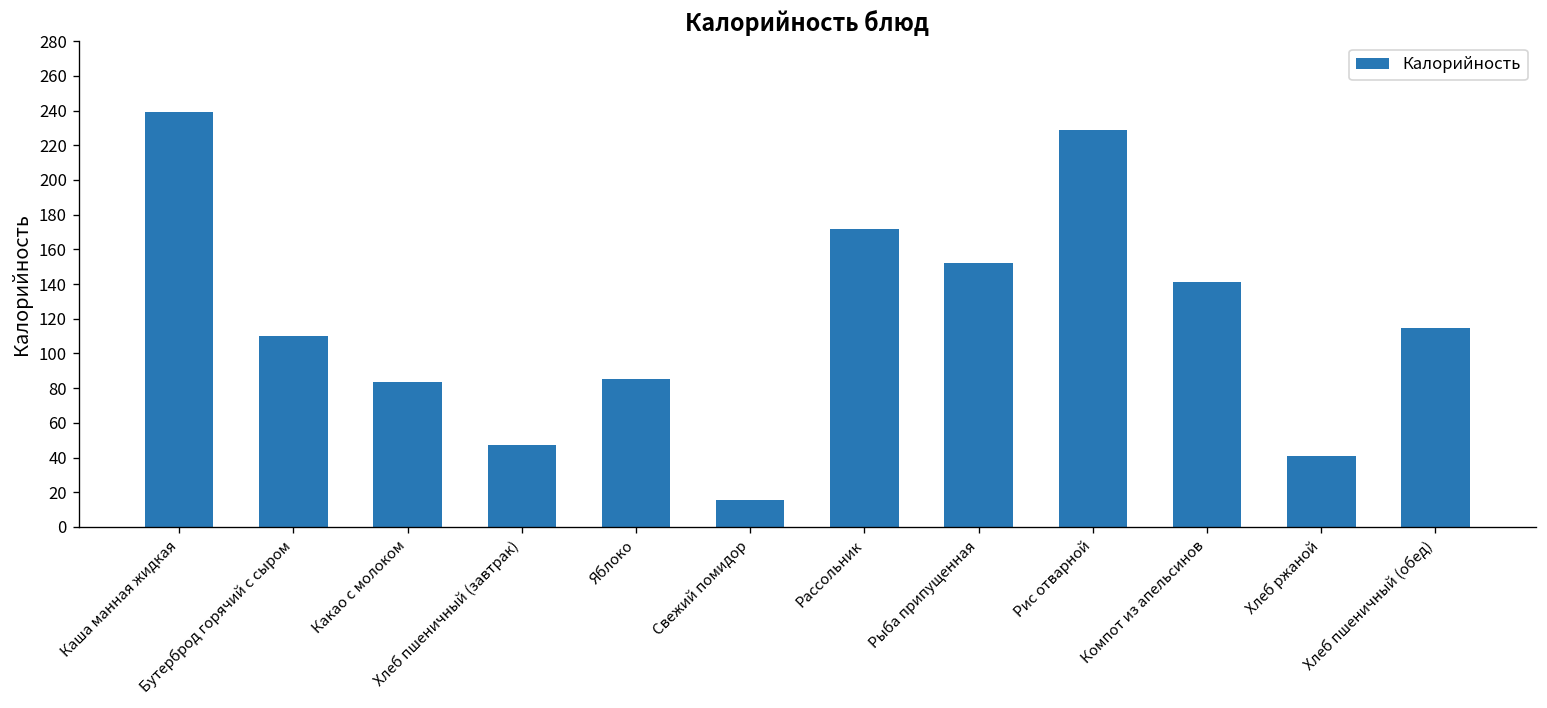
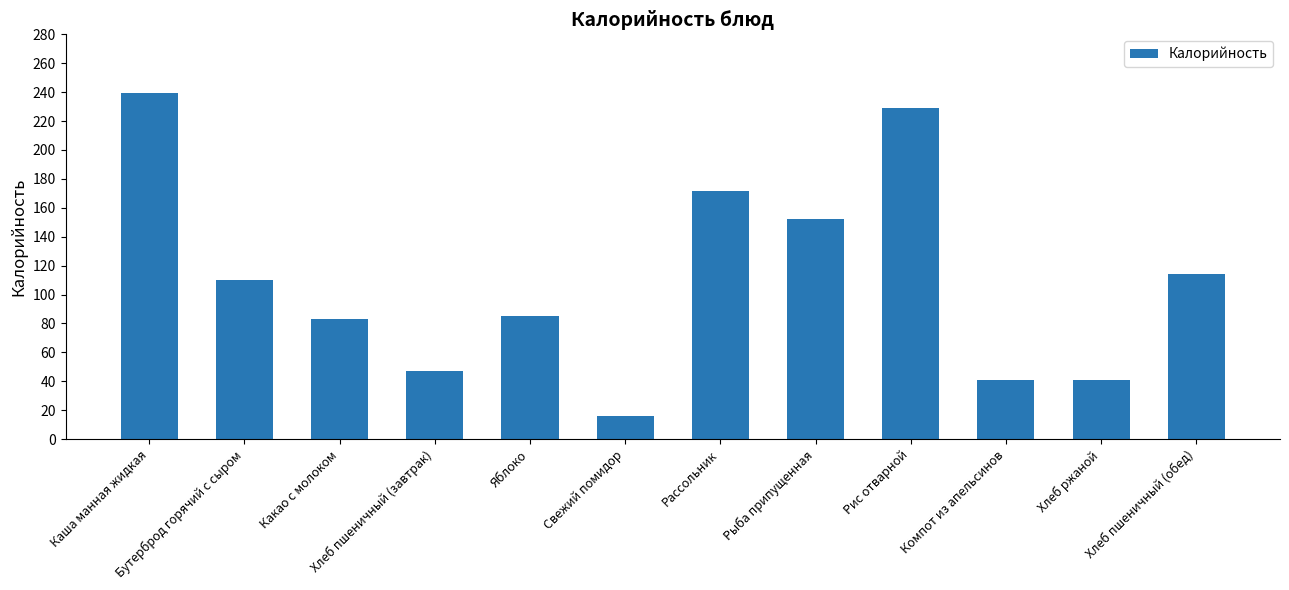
Компот из апельсинов: 141 -> 41
